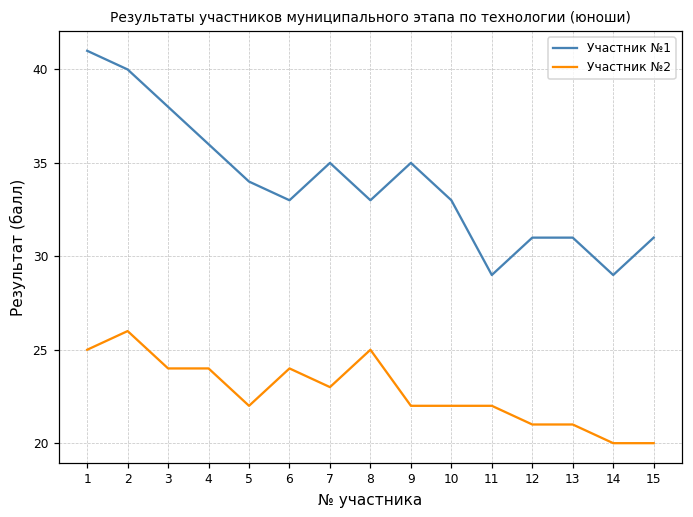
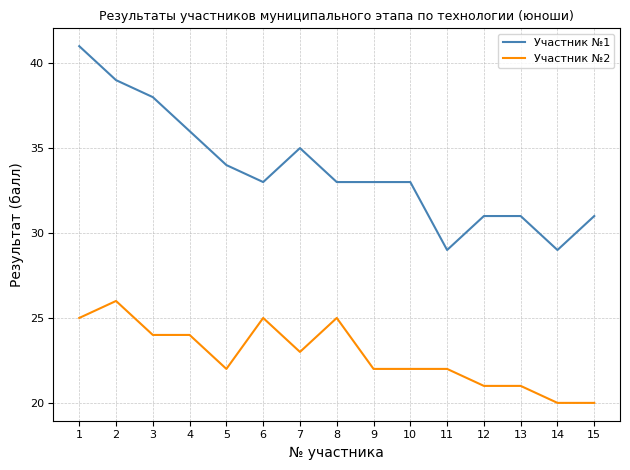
Участник №1, 2: 40 -> 39
Участник №2, 6: 24 -> 25
Участник №1, 9: 35 -> 33
